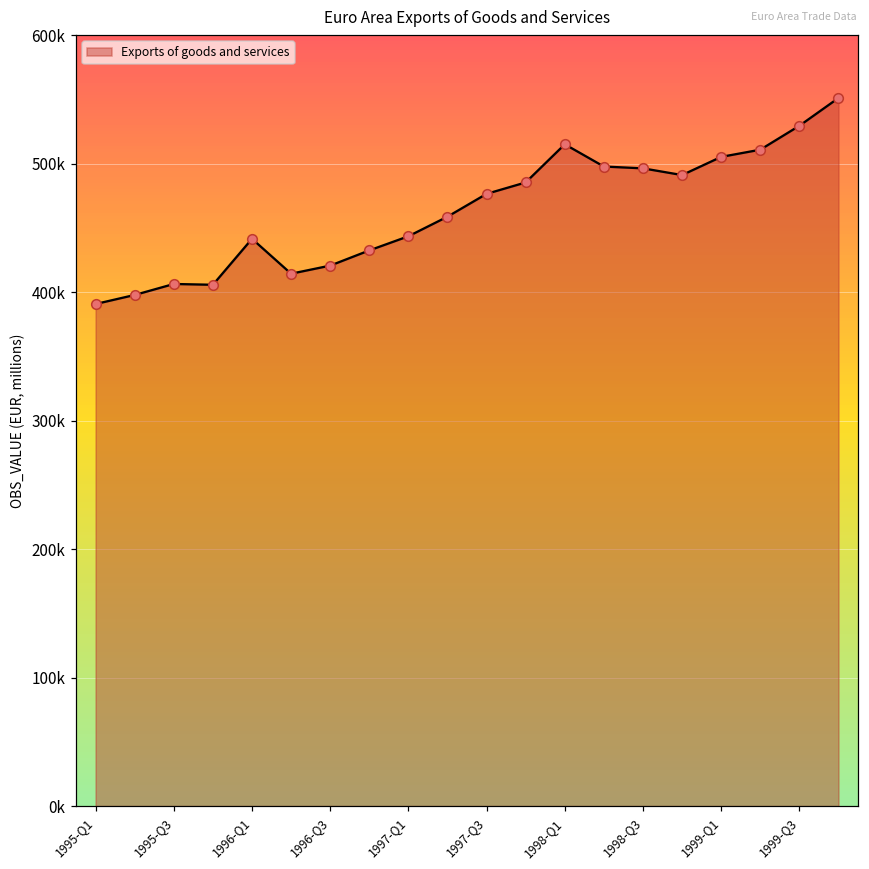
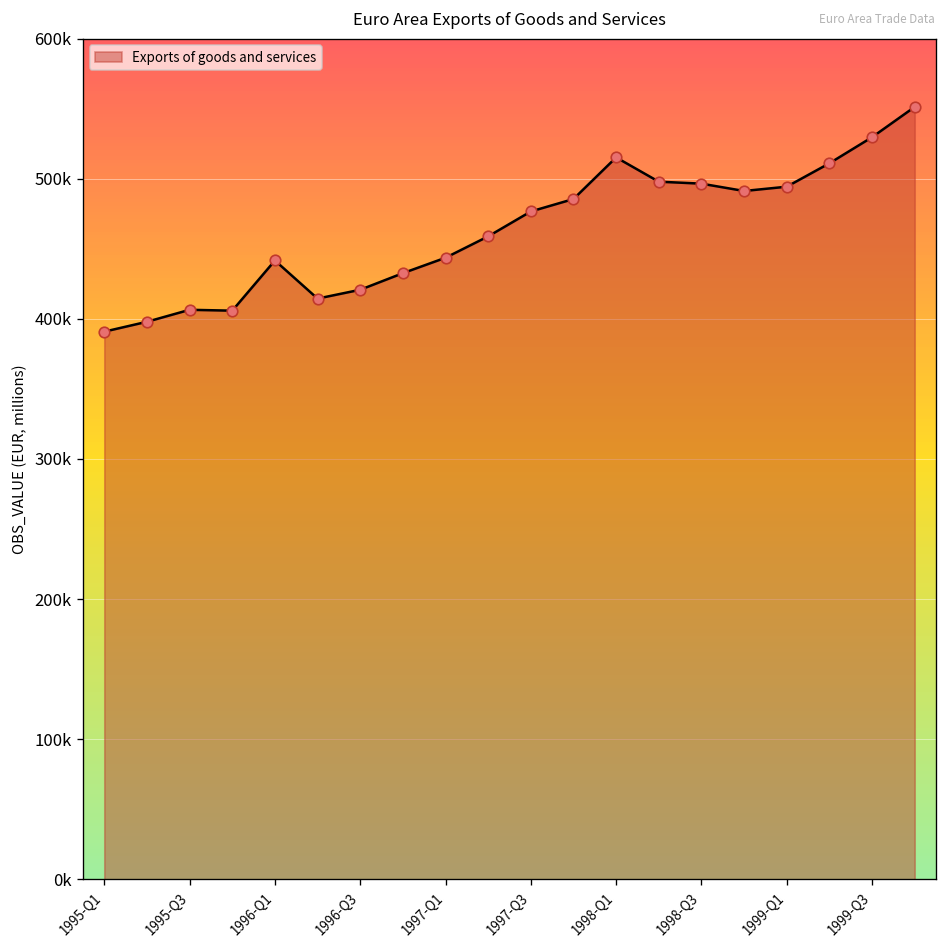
1999-Q1: 505000 -> 494000
